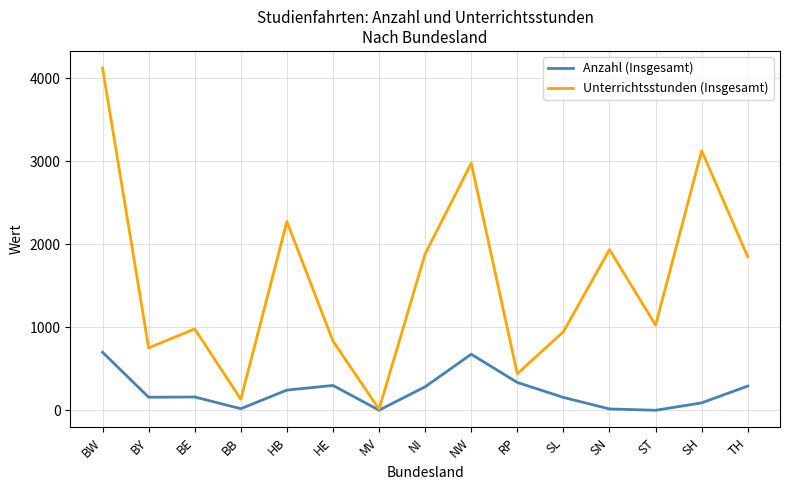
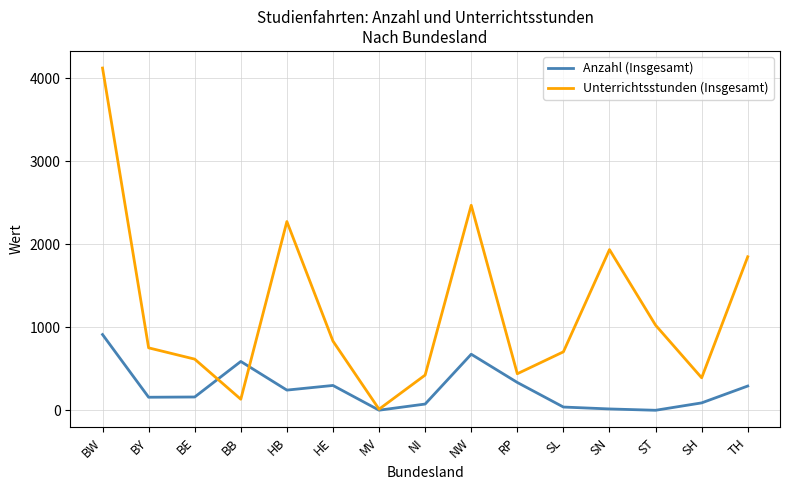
Anzahl (Insgesamt), BW: 700 -> 900
Unterrichtsstunden (Insgesamt), BE: 1000 -> 600
Anzahl (Insgesamt), BB: 0 -> 600
Anzahl (Insgesamt), NI: 300 -> 100
Unterrichtsstunden (Insgesamt), NI: 1900 -> 400
Unterrichtsstunden (Insgesamt), NW: 3000 -> 2500
Anzahl (Insgesamt), SL: 200 -> 0
Unterrichtsstunden (Insgesamt), SL: 900 -> 700
Unterrichtsstunden (Insgesamt), SH: 3100 -> 400
